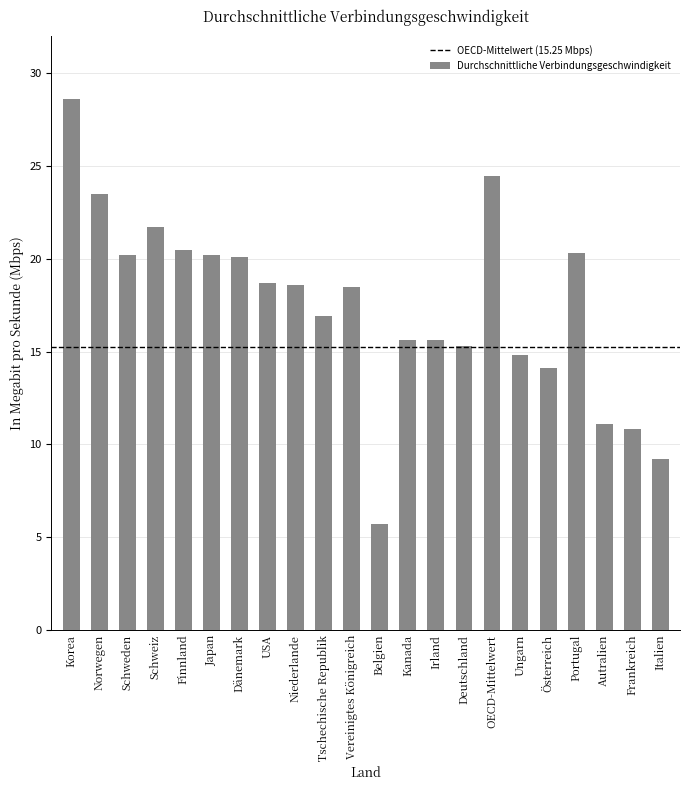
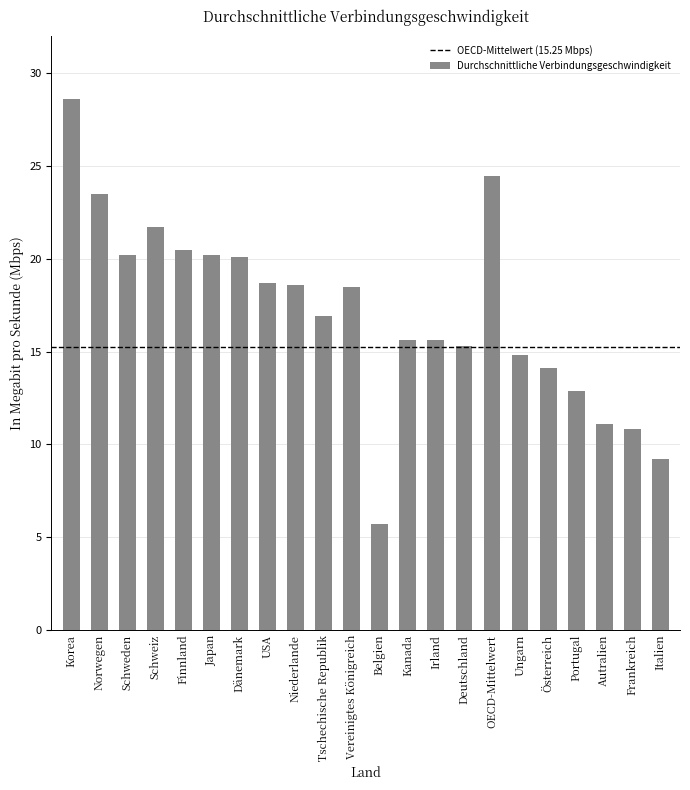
Portugal: 20.3 -> 12.9
